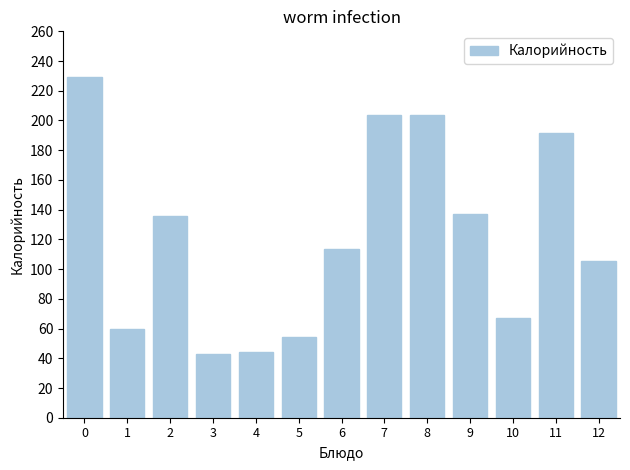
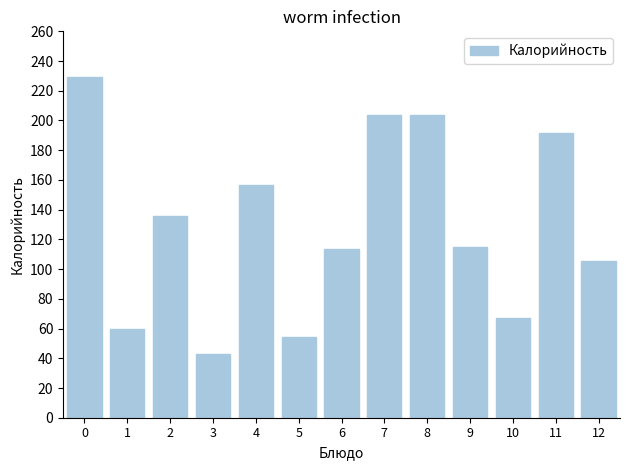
4: 44 -> 156
9: 137 -> 115
